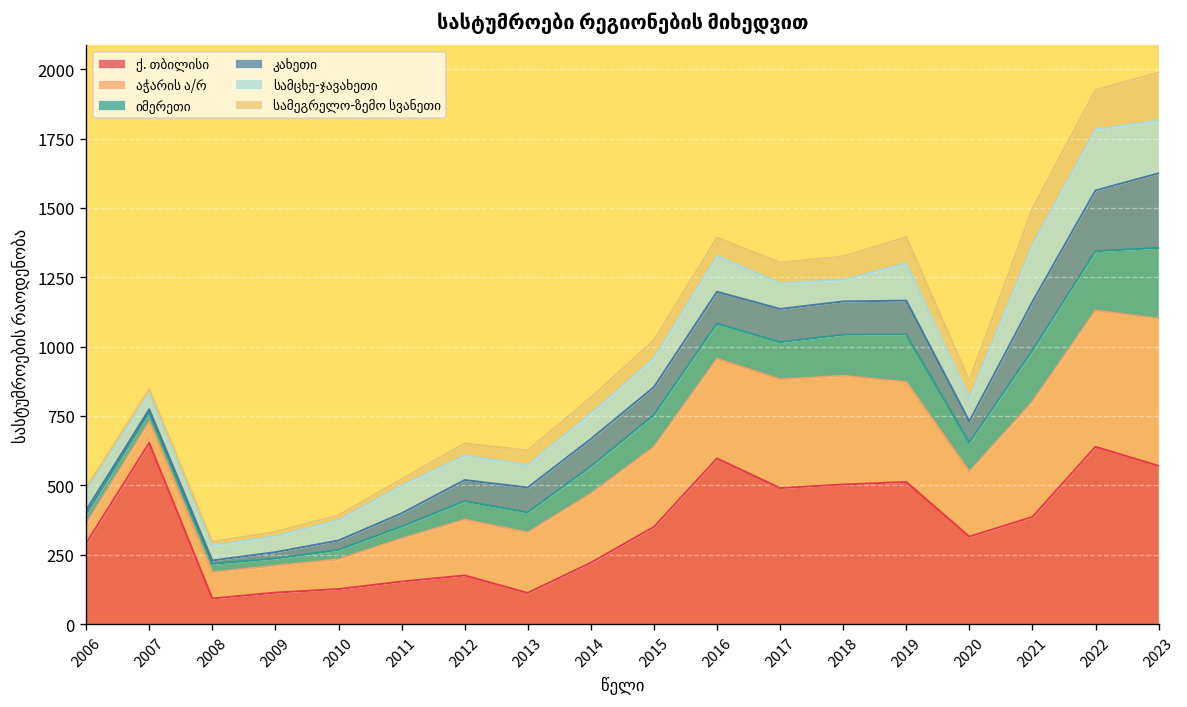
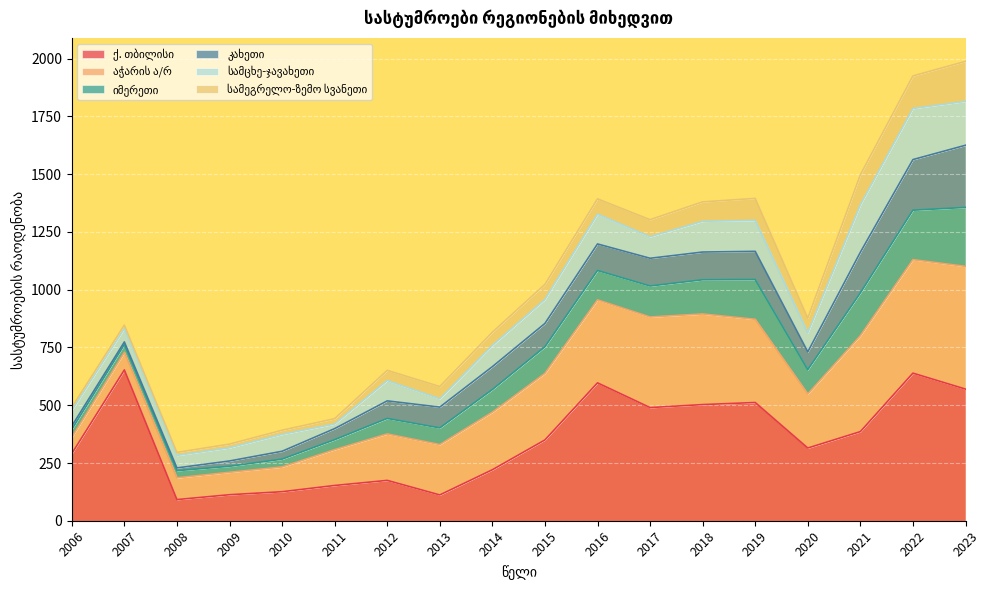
სამცხე-ჯავახეთი, 2011: 100 -> 20
სამცხე-ჯავახეთი, 2013: 80 -> 40
სამცხე-ჯავახეთი, 2018: 80 -> 130
